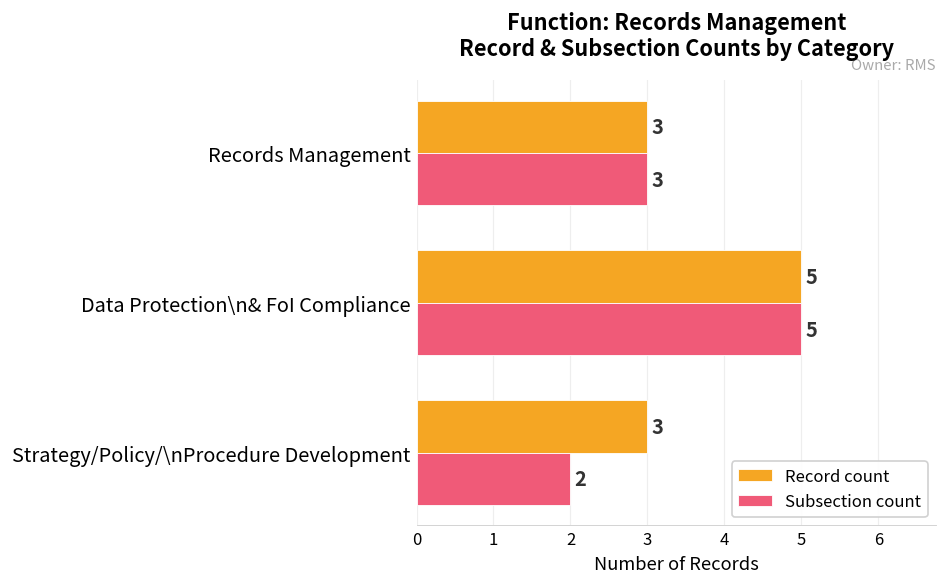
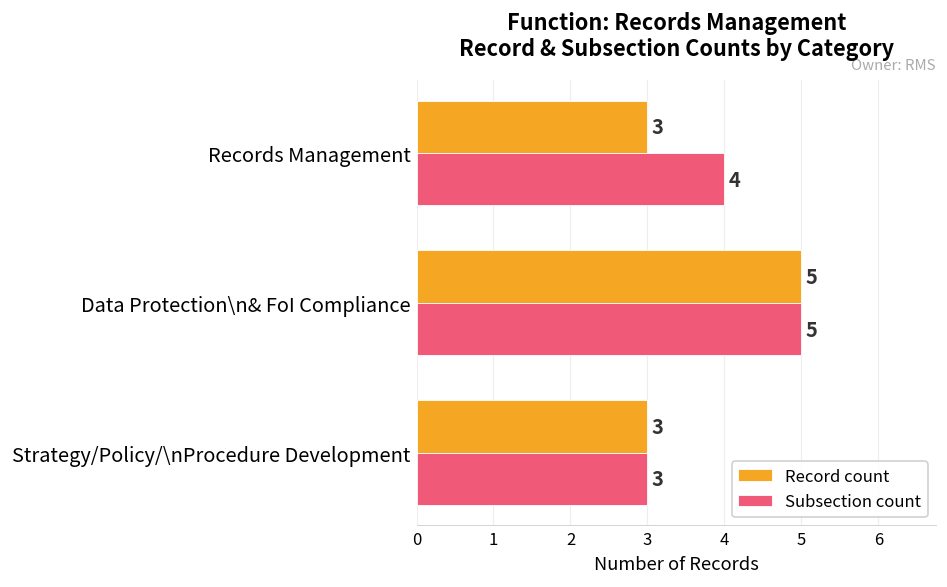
Subsection count, Records Management: 3 -> 4
Subsection count, Strategy/Policy/\nProcedure Development: 2 -> 3
